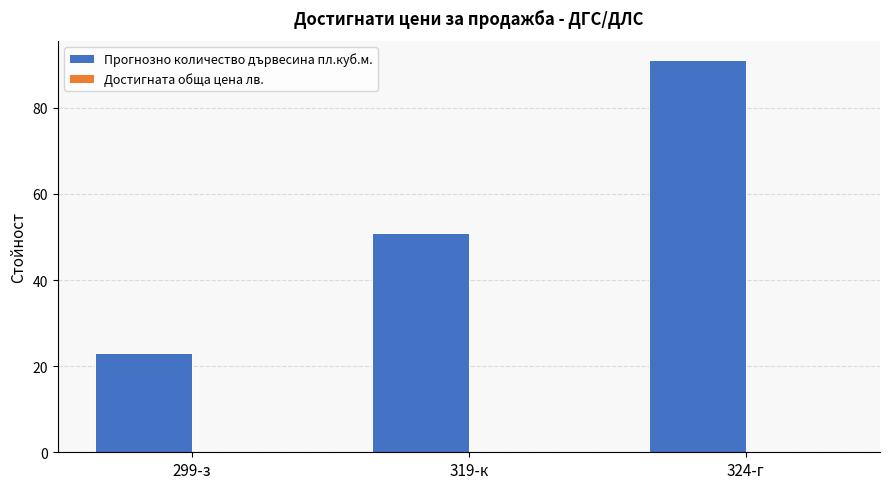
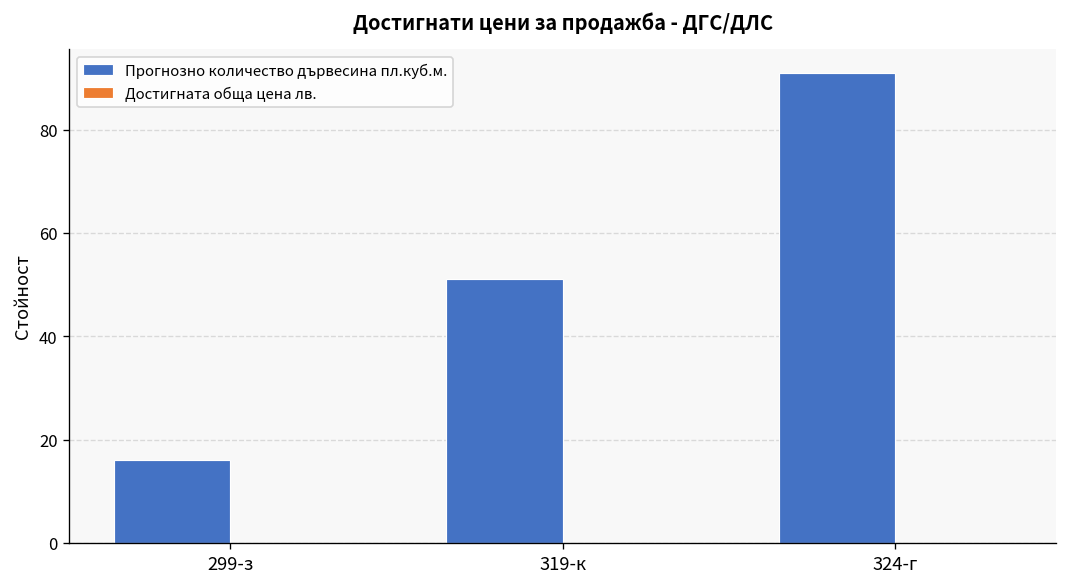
Прогнозно количество дървесина пл.куб.м., 299-з: 23 -> 16
